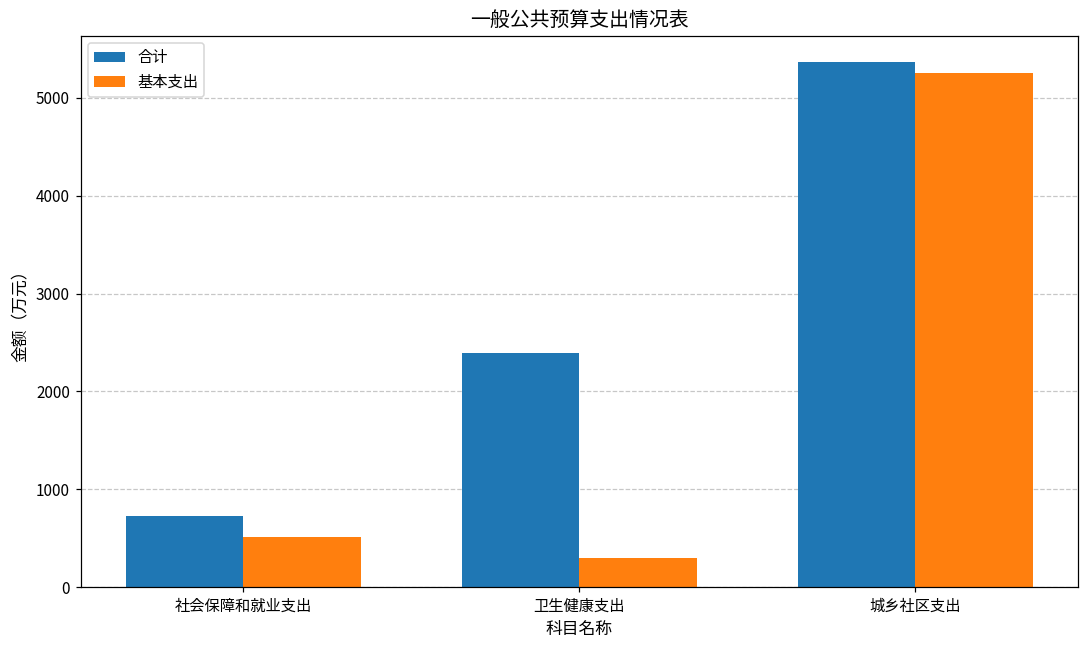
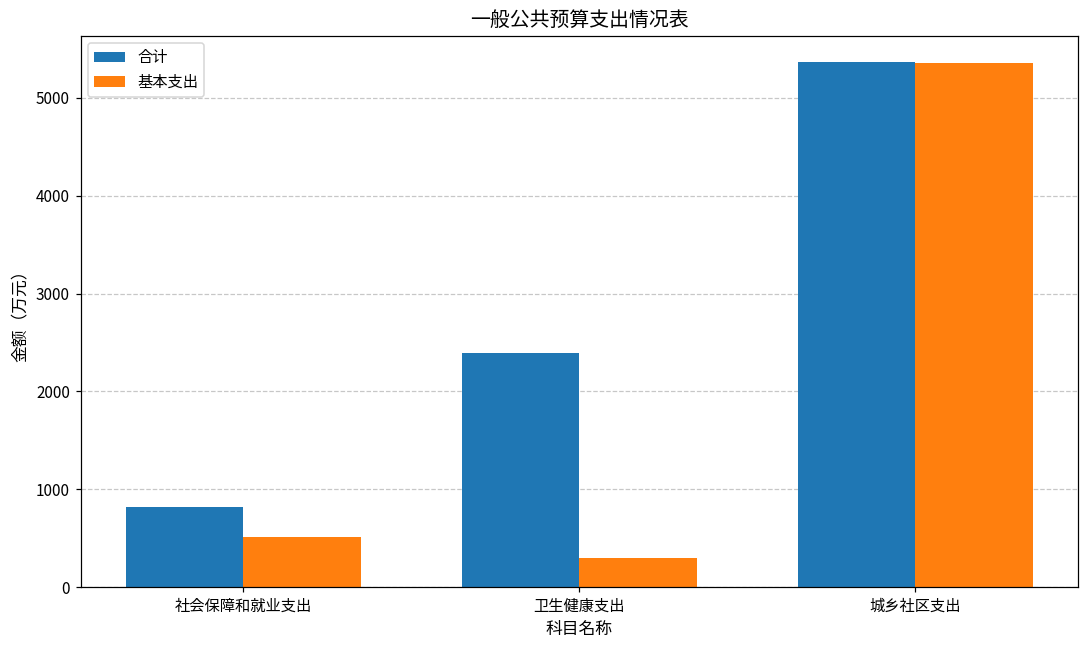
合计, 社会保障和就业支出: 700 -> 800
基本支出, 城乡社区支出: 5300 -> 5400
